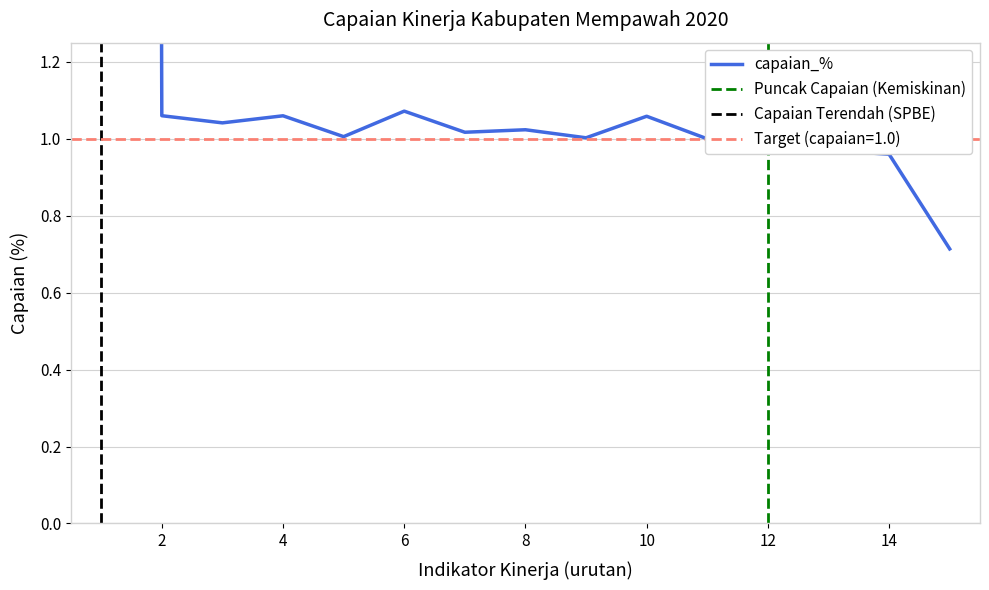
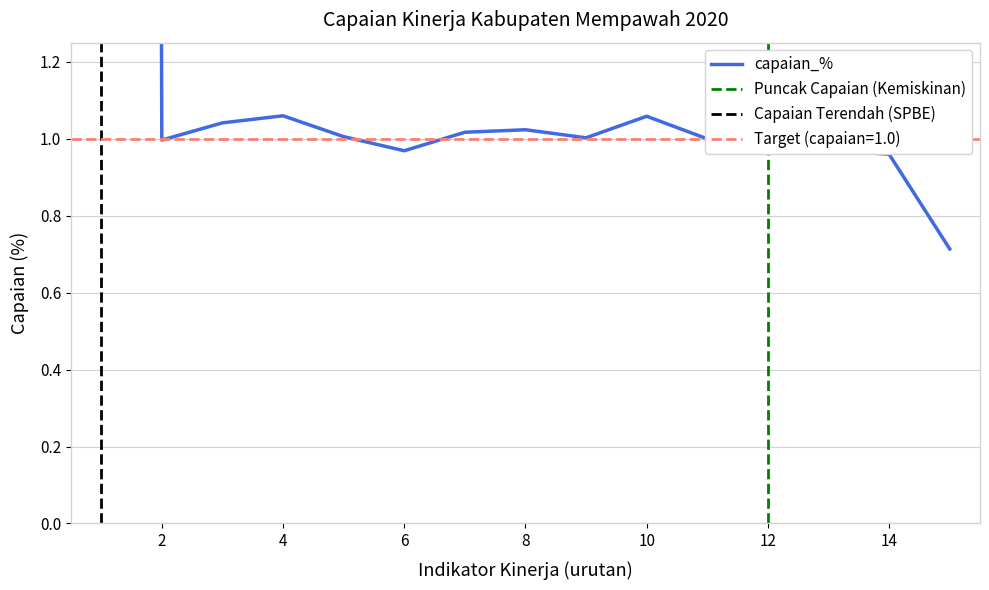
2: 1.06 -> 1.00
6: 1.07 -> 0.97
